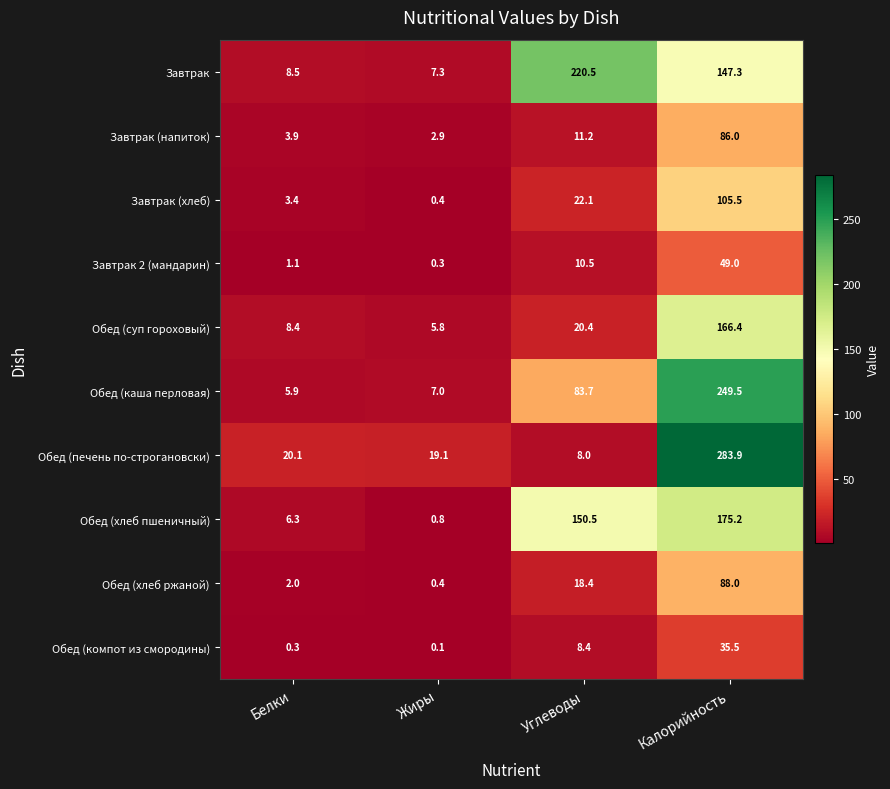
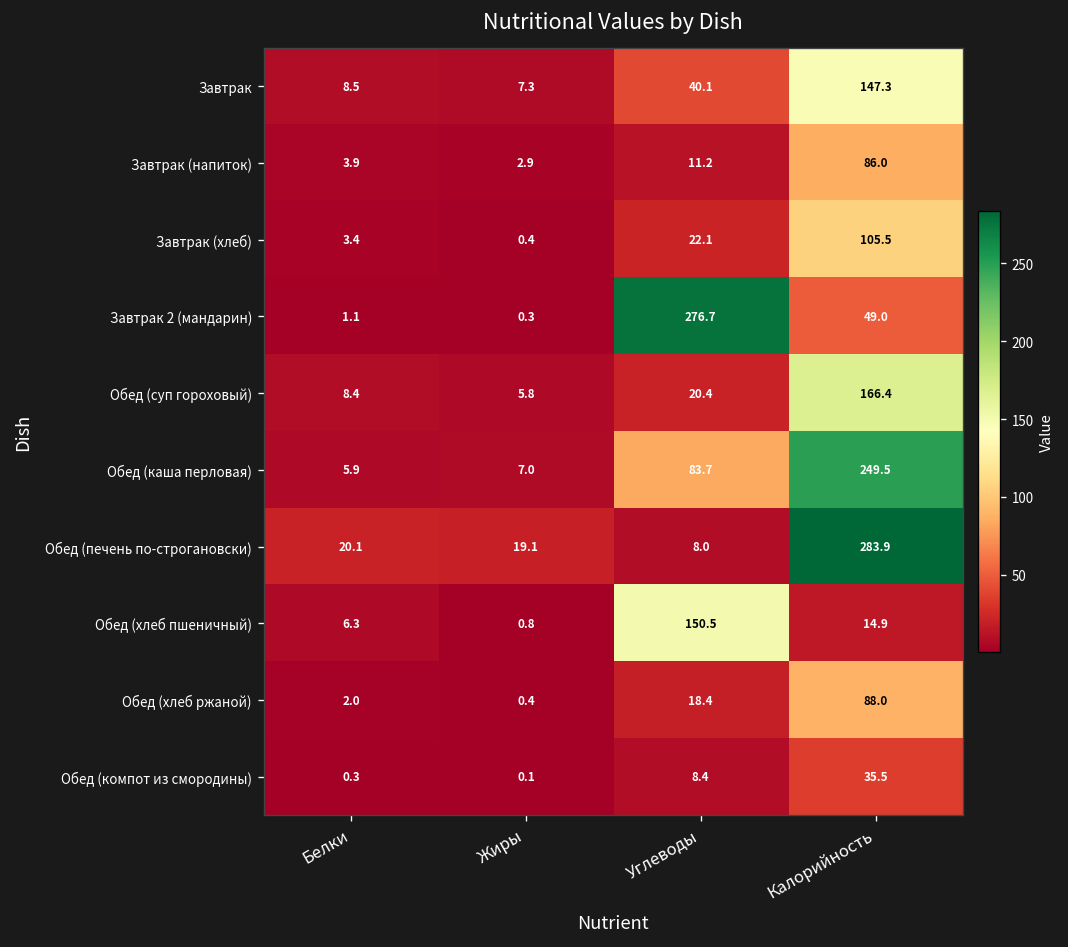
Завтрак, Углеводы: 220.5 -> 40.1
Завтрак 2 (мандарин), Углеводы: 10.5 -> 276.7
Обед (хлеб пшеничный), Калорийность: 175.2 -> 14.9
